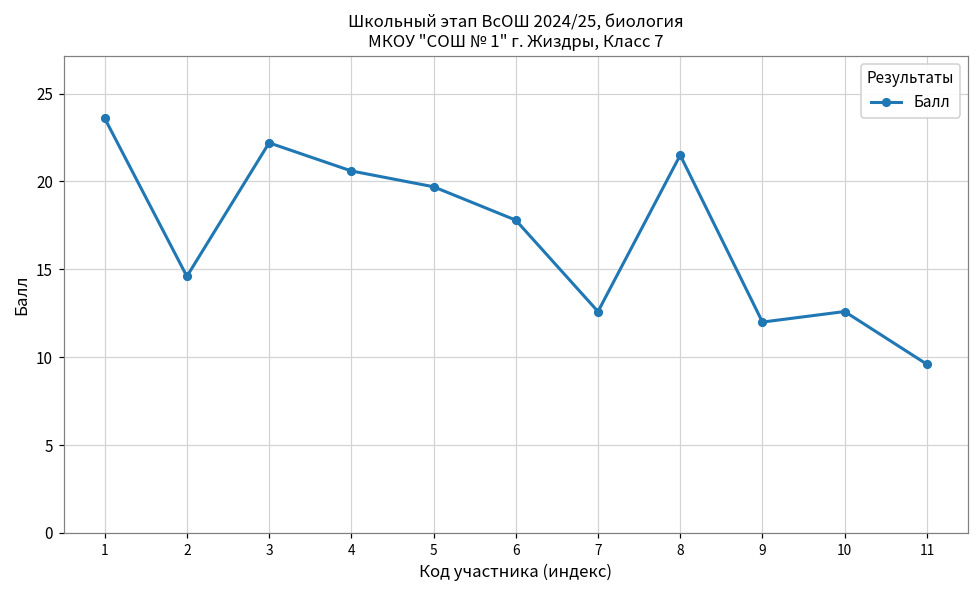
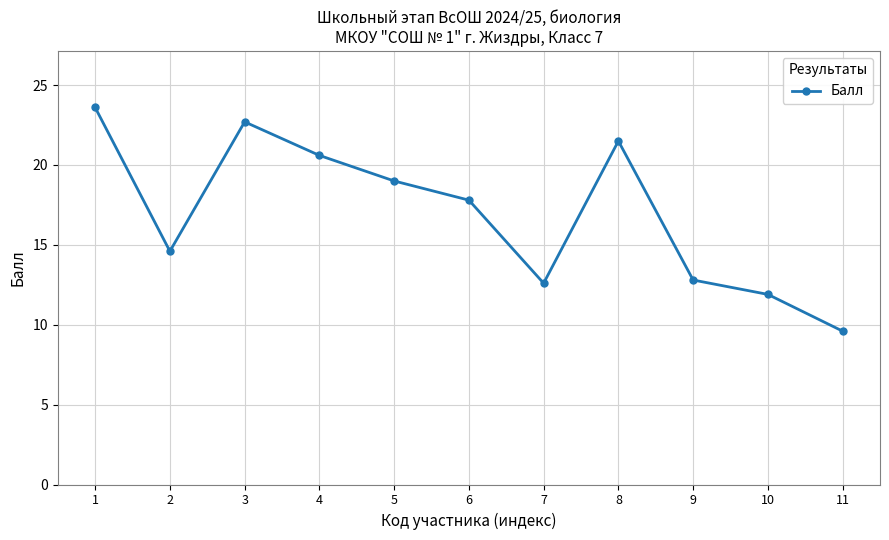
3: 22.2 -> 22.7
5: 19.7 -> 19.0
9: 12.0 -> 12.8
10: 12.6 -> 11.9
